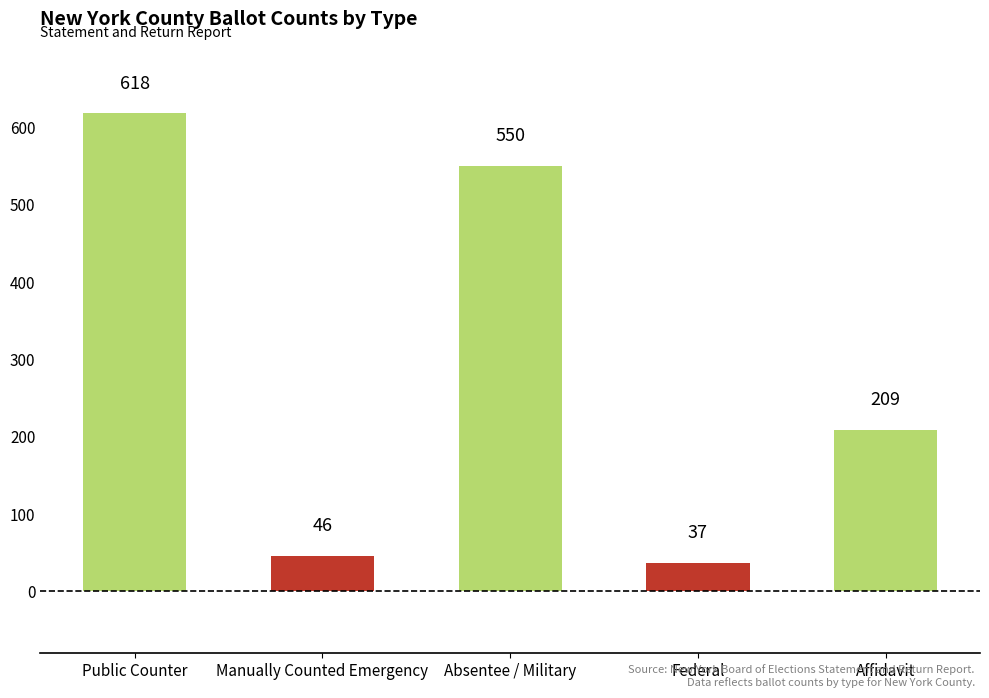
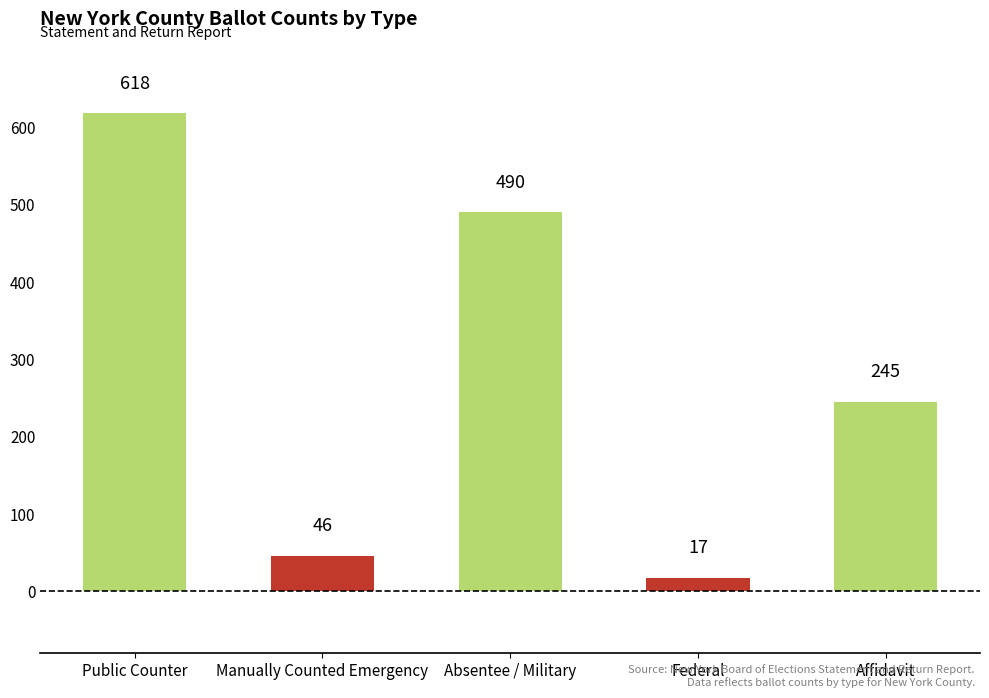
Absentee / Military: 550 -> 490
Federal: 37 -> 17
Affidavit: 209 -> 245
